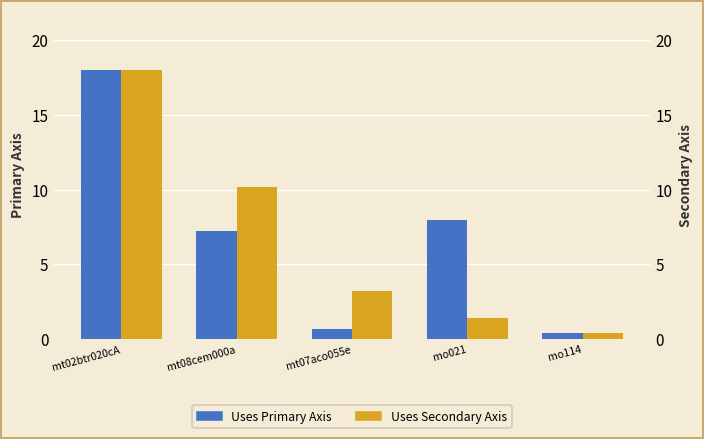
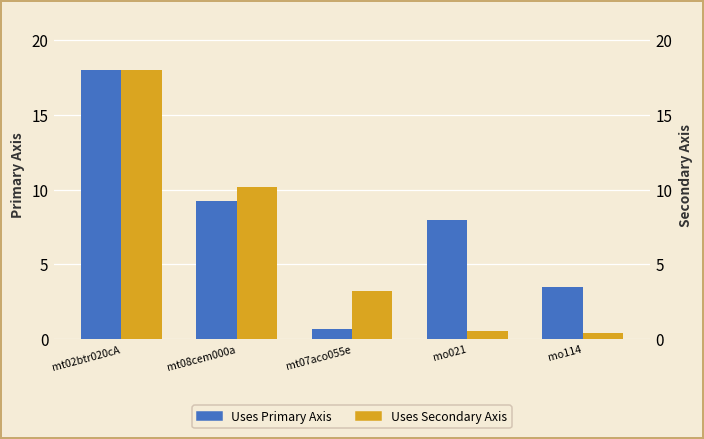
Uses Primary Axis, mt08cem000a: 7.2 -> 9.2
Uses Primary Axis, mo114: 0.4 -> 3.5
Uses Secondary Axis, mo021: 1.4 -> 0.5
